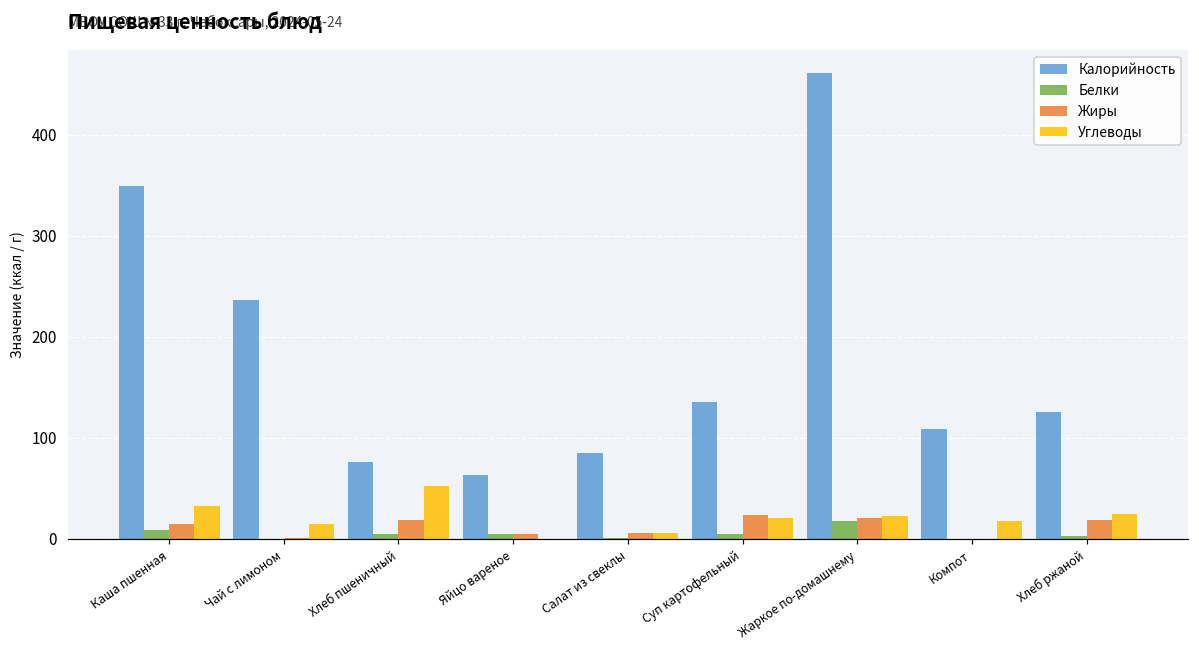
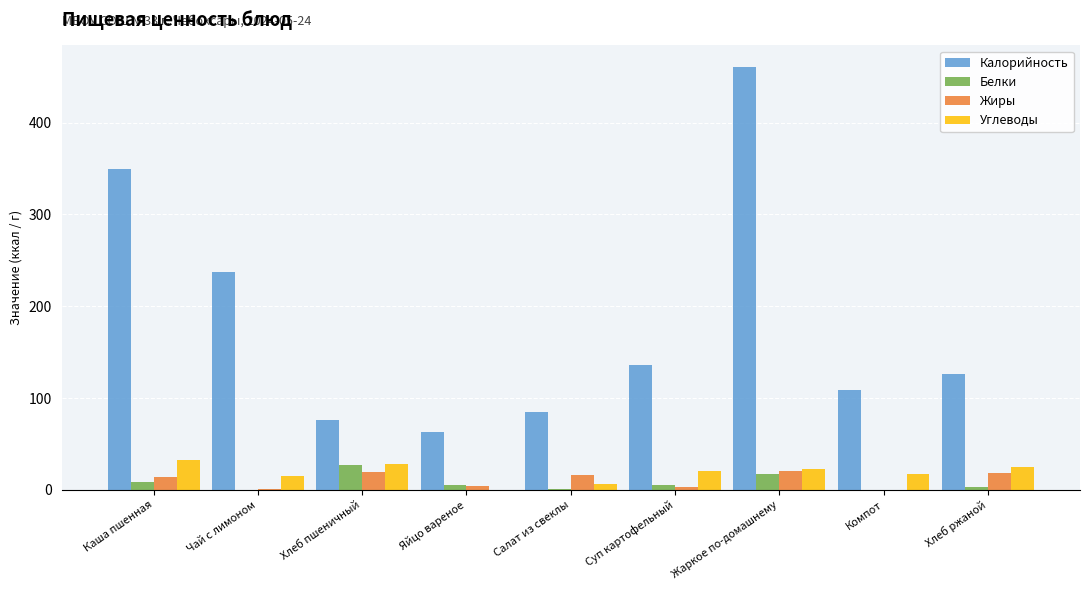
Белки, Хлеб пшеничный: 0 -> 30
Углеводы, Хлеб пшеничный: 50 -> 30
Жиры, Салат из свеклы: 10 -> 20
Жиры, Суп картофельный: 20 -> 0
